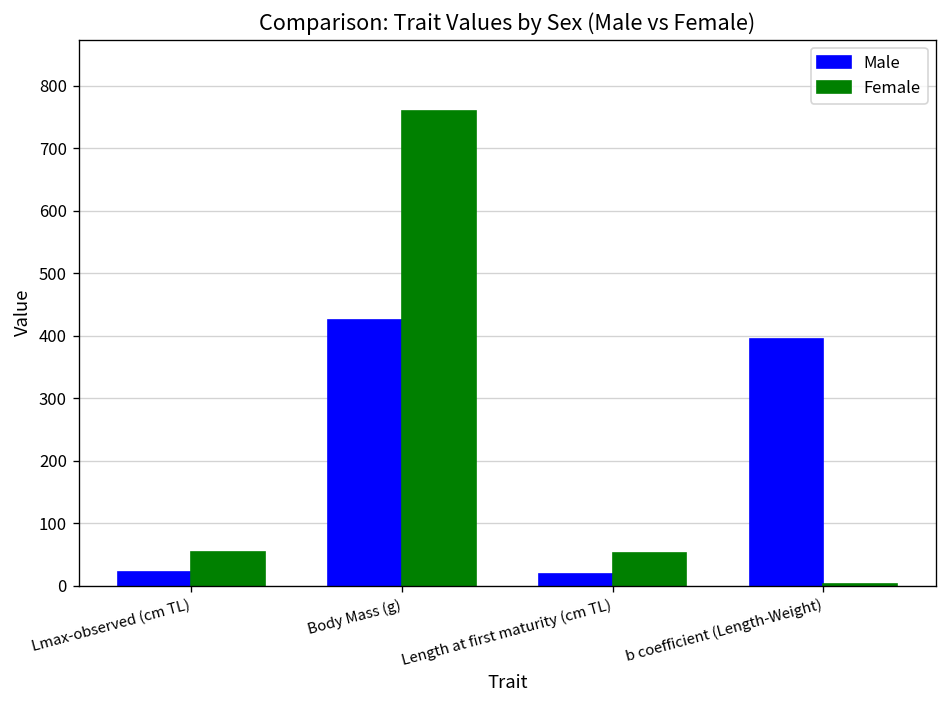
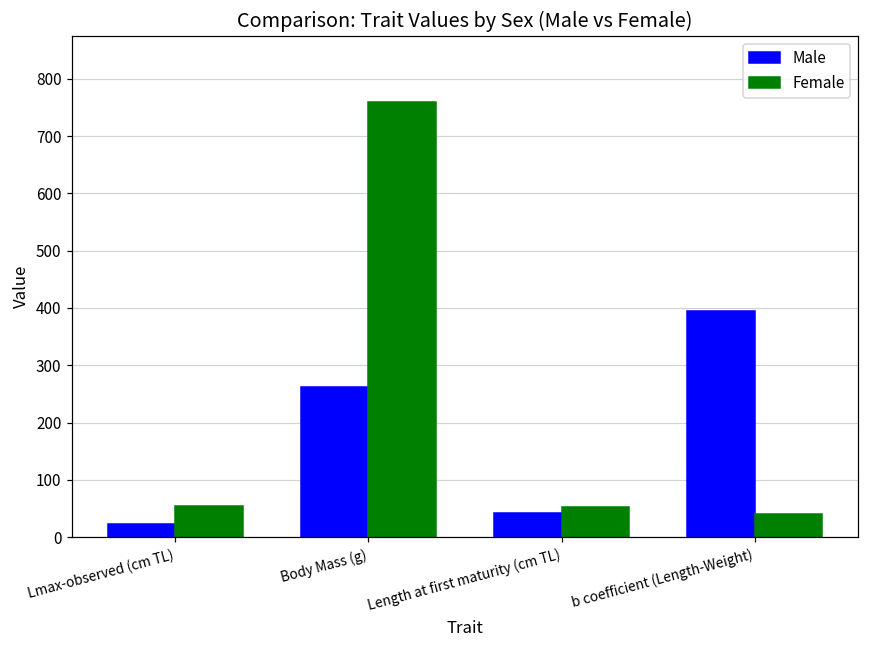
Male, Body Mass (g): 430 -> 260
Male, Length at first maturity (cm TL): 20 -> 40
Female, b coefficient (Length-Weight): 0 -> 40
